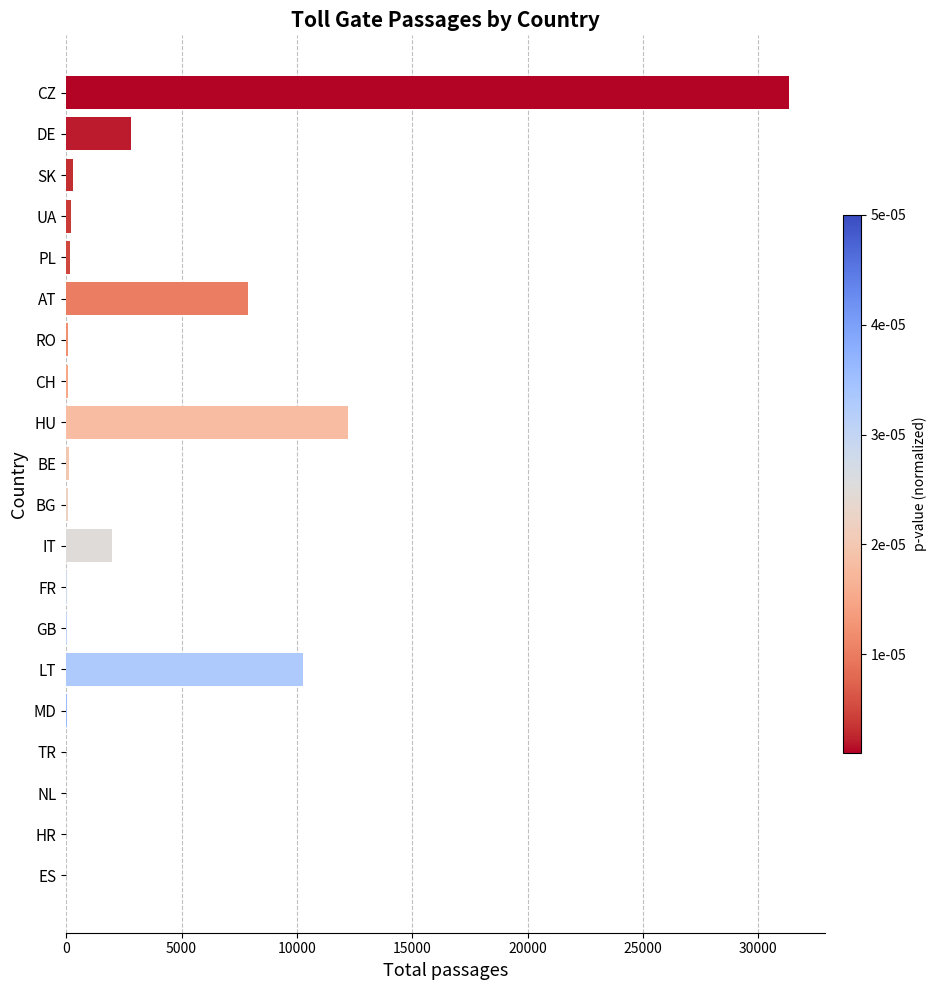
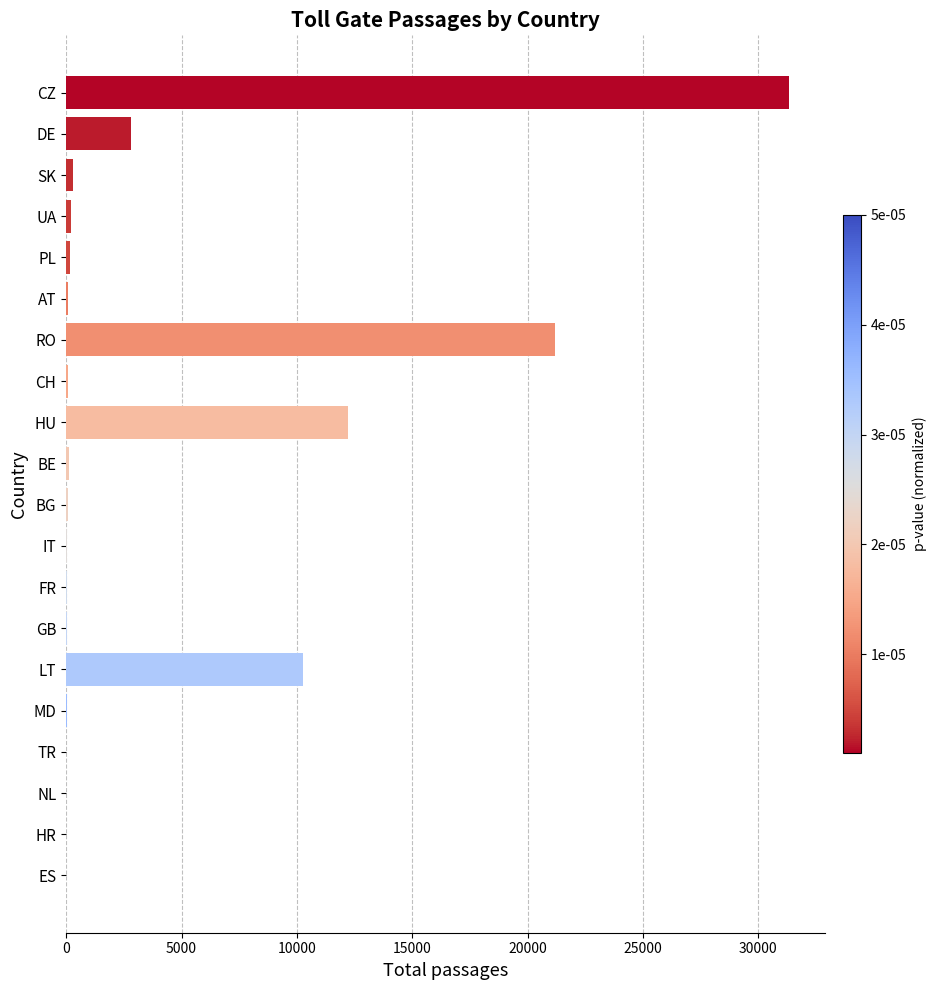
AT: 7900 -> 100
RO: 100 -> 21200
IT: 2000 -> 0
